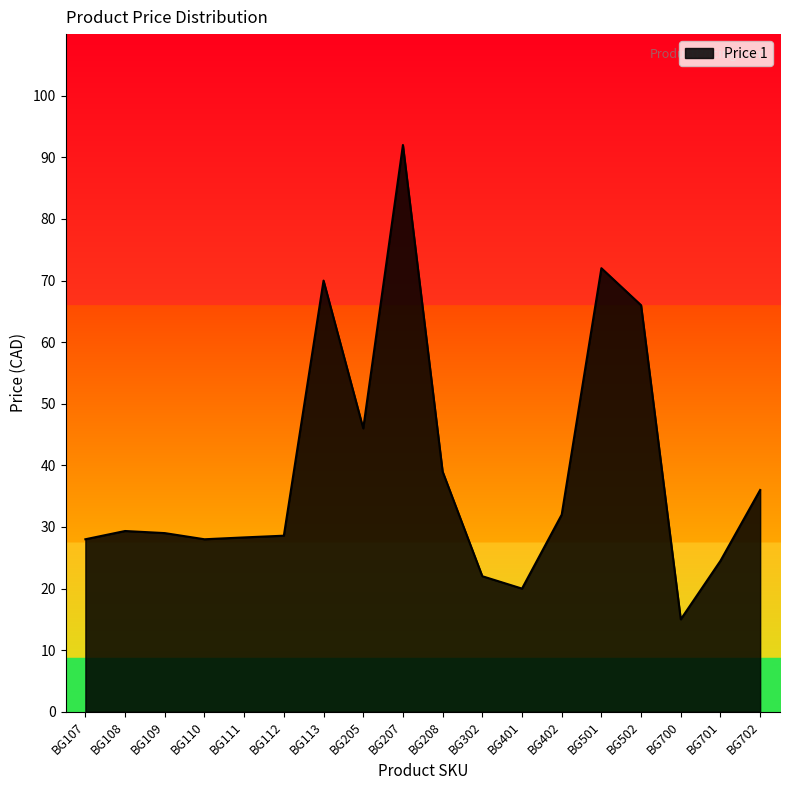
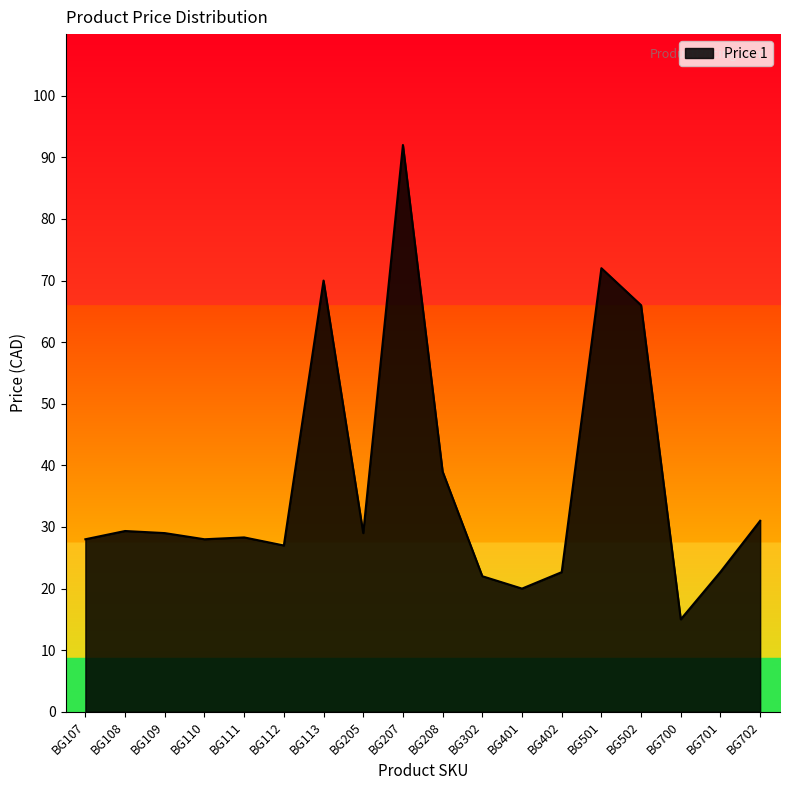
BG112: 29 -> 27
BG205: 46 -> 29
BG402: 32 -> 23
BG701: 25 -> 23
BG702: 36 -> 31
